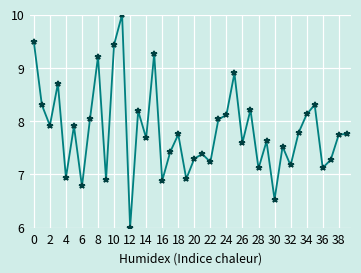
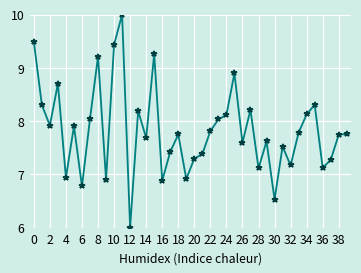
22: 7.2 -> 7.8
